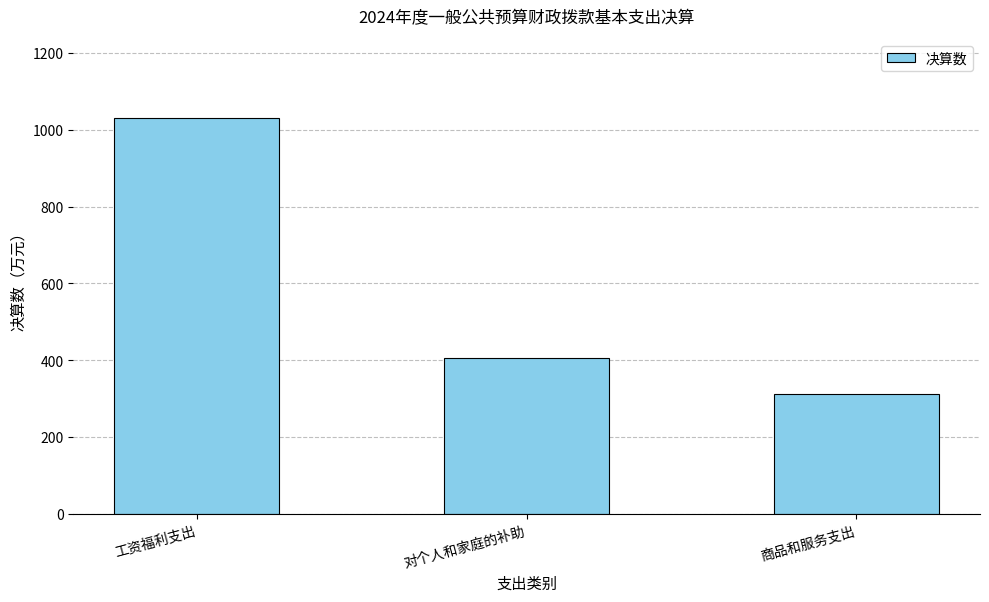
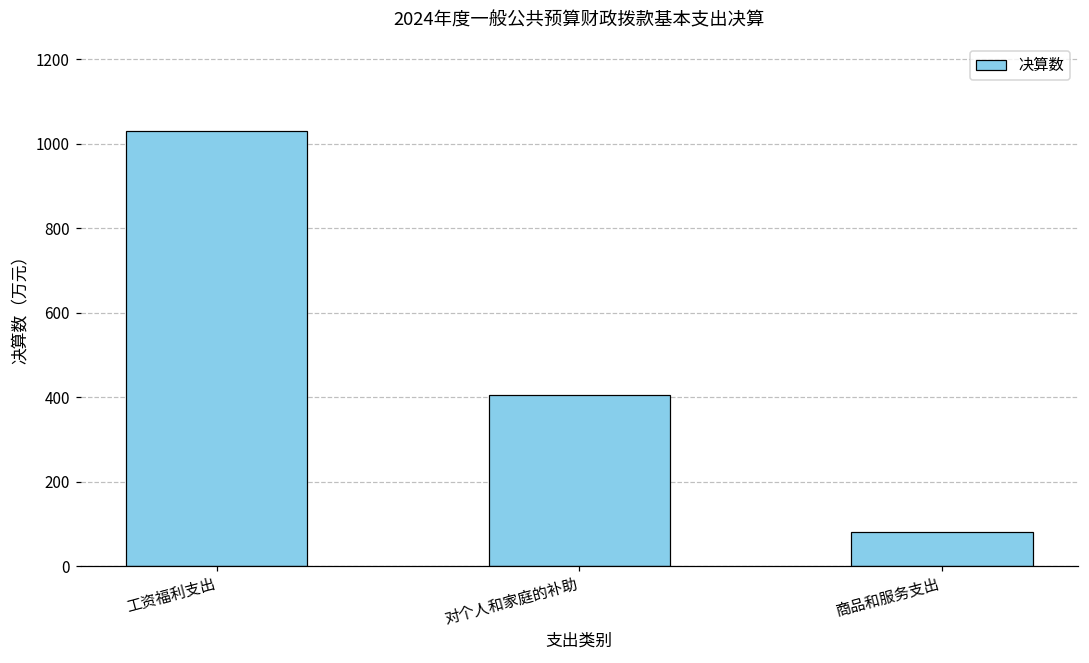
商品和服务支出: 310 -> 80
